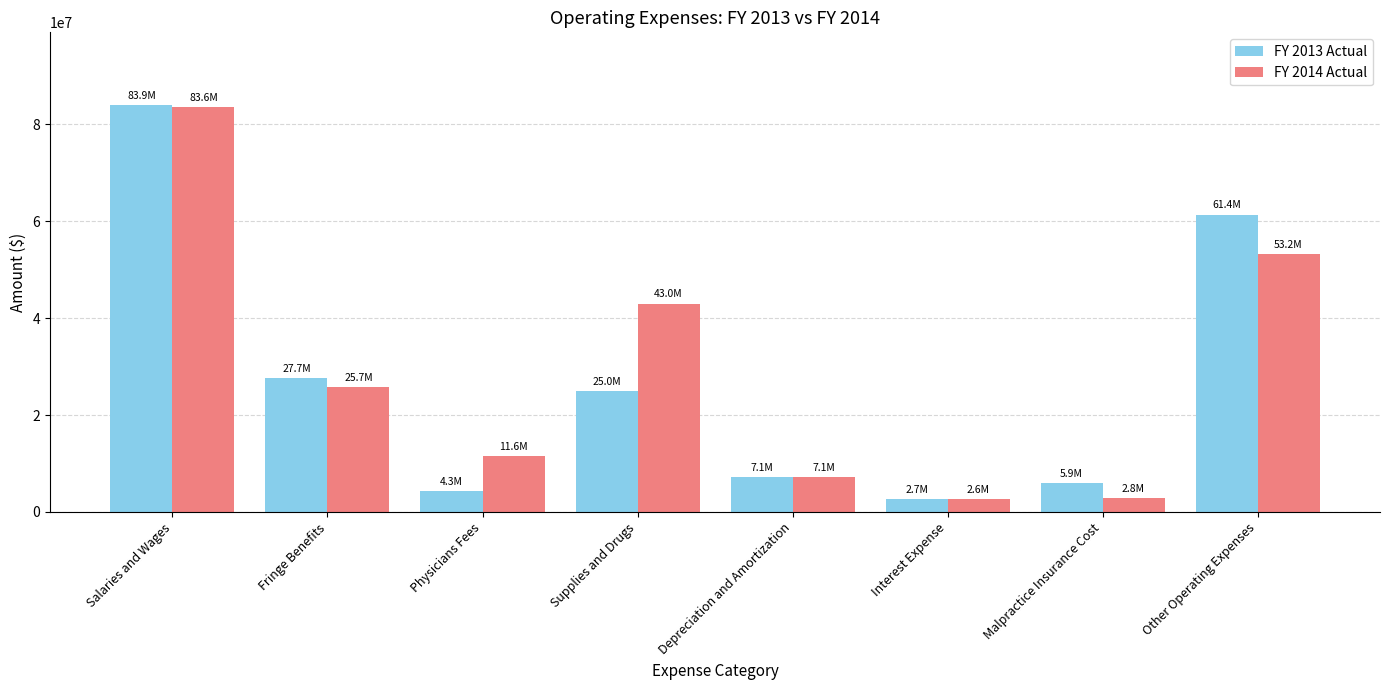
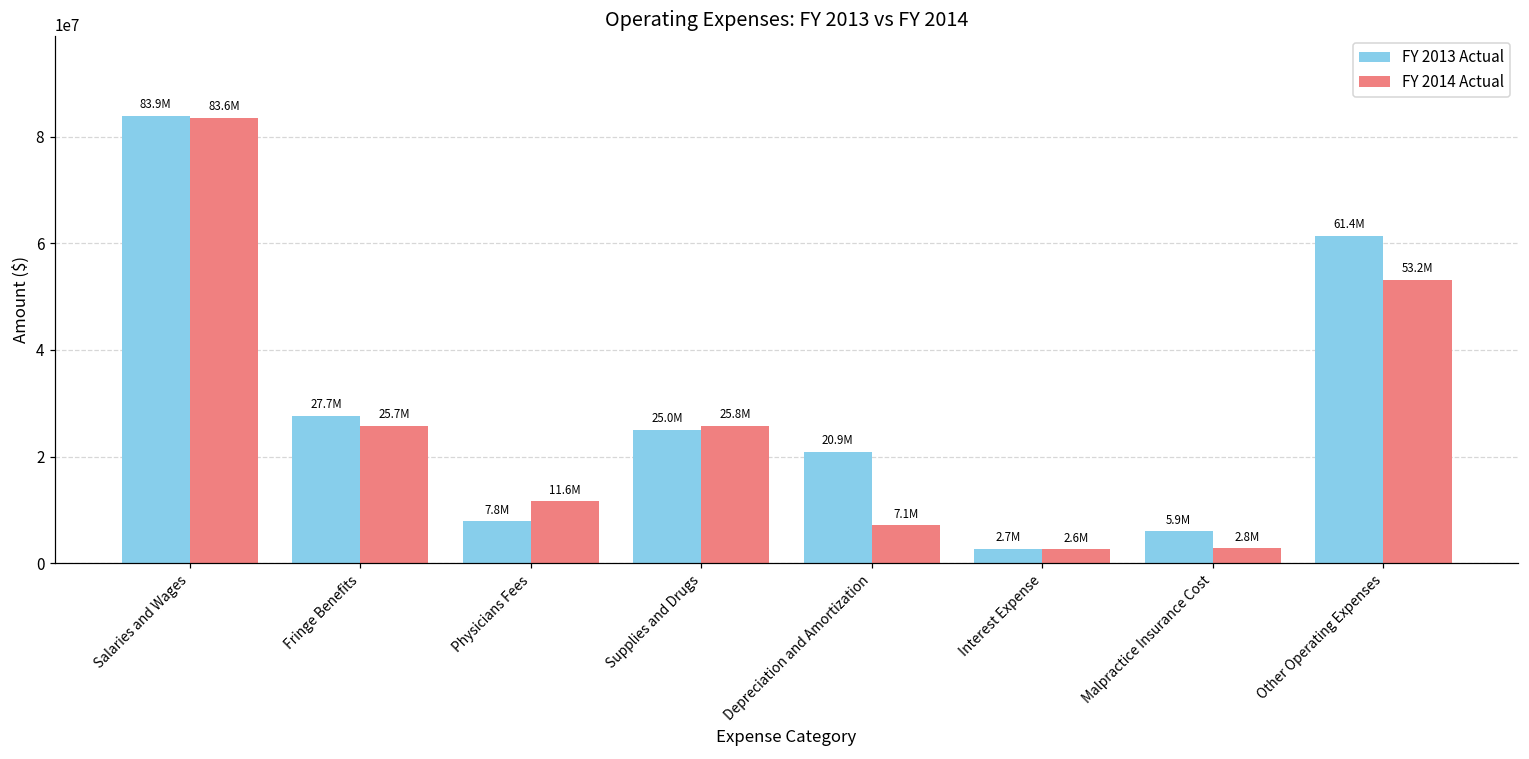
FY 2013 Actual, Physicians Fees: 4.3M -> 7.8M
FY 2014 Actual, Supplies and Drugs: 43.0M -> 25.8M
FY 2013 Actual, Depreciation and Amortization: 7.1M -> 20.9M
